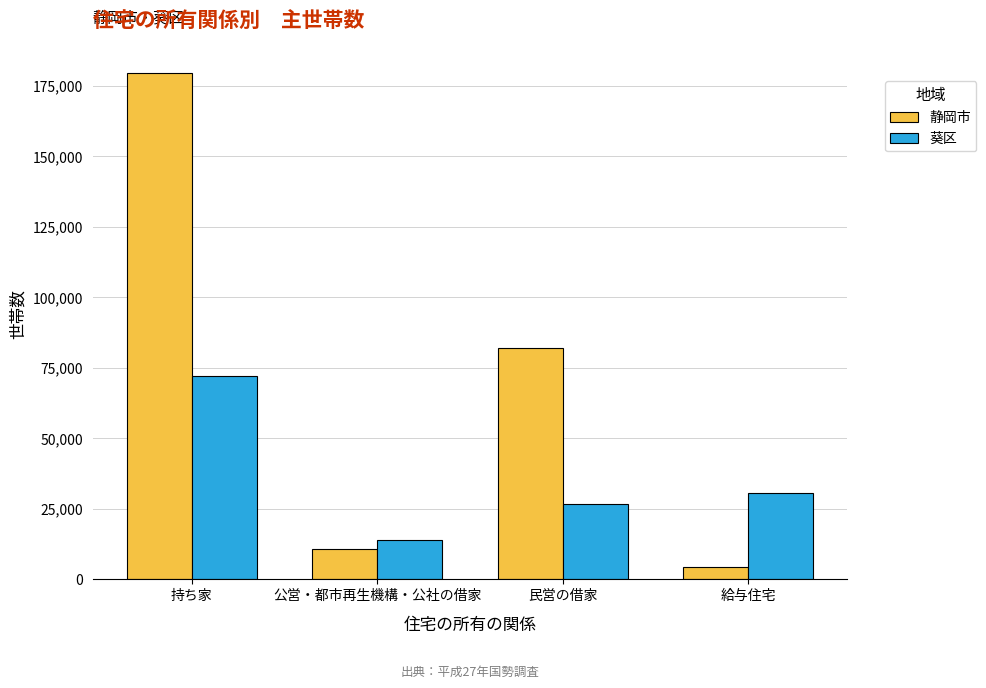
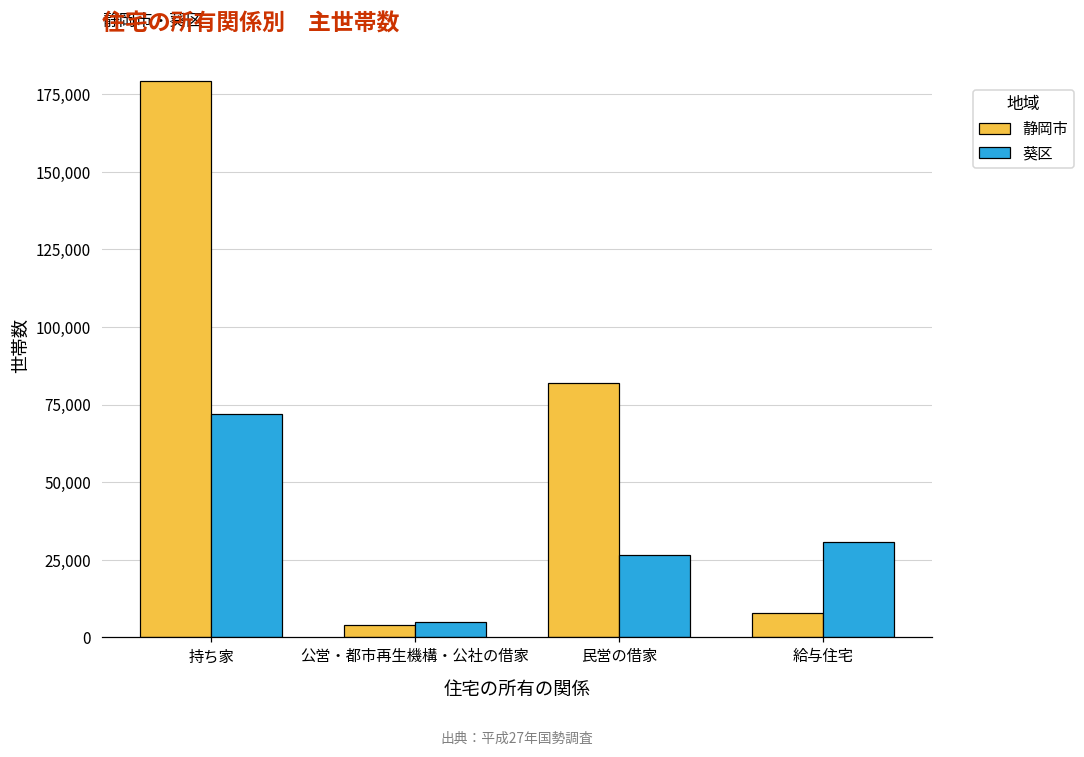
静岡市, 公営・都市再生機構・公社の借家: 11,000 -> 4,000
葵区, 公営・都市再生機構・公社の借家: 14,000 -> 5,000
静岡市, 給与住宅: 5,000 -> 8,000
